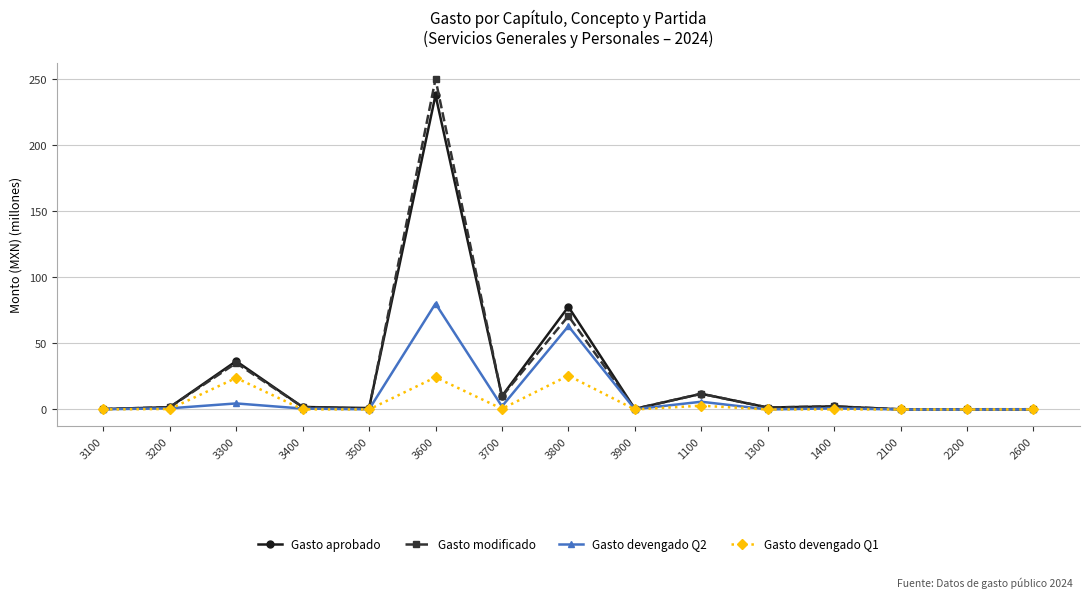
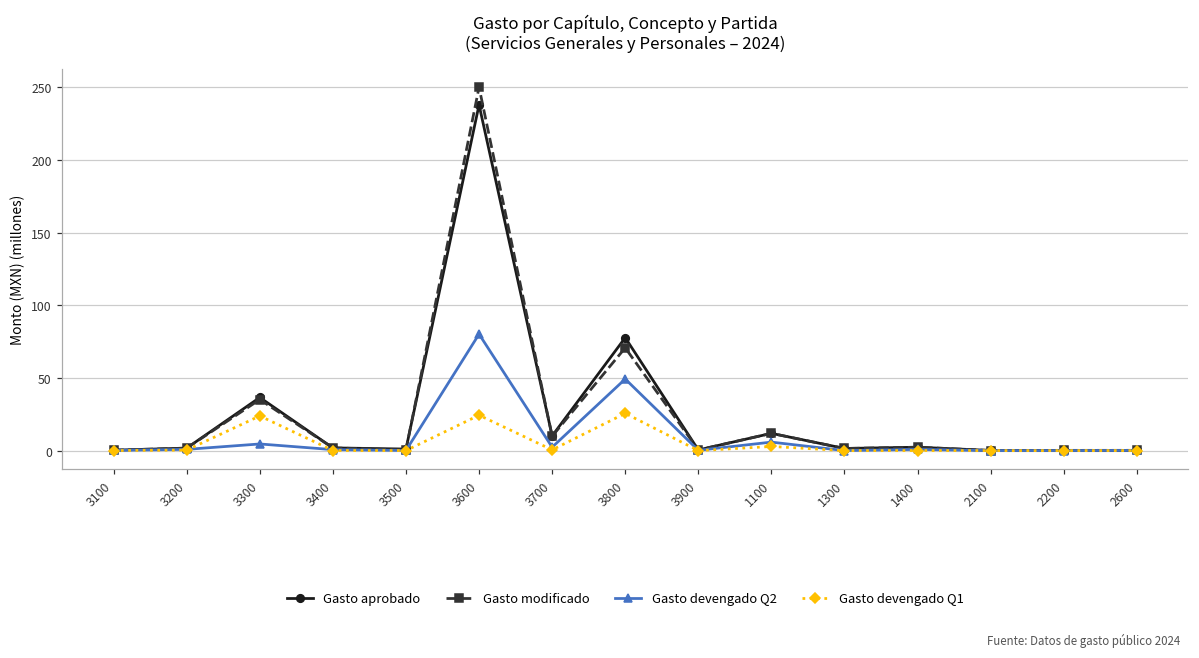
Gasto devengado Q2, 3800: 63 -> 49
